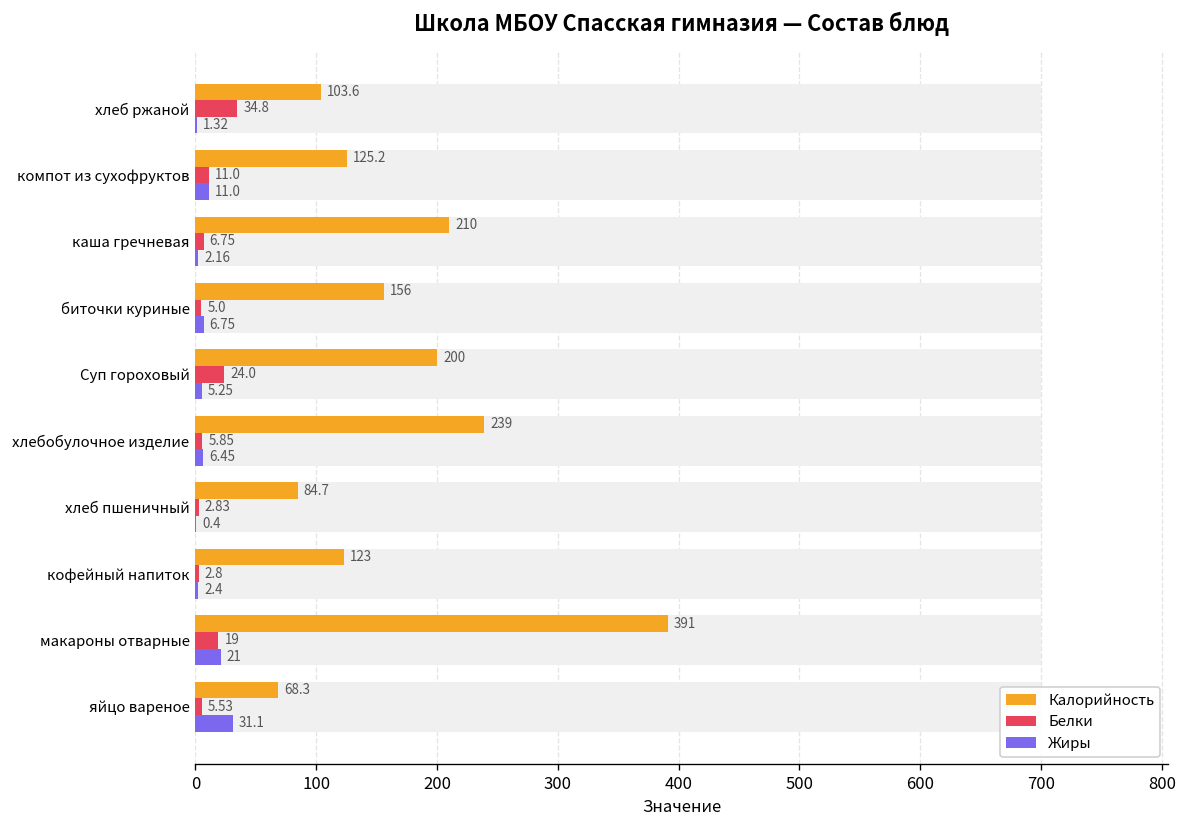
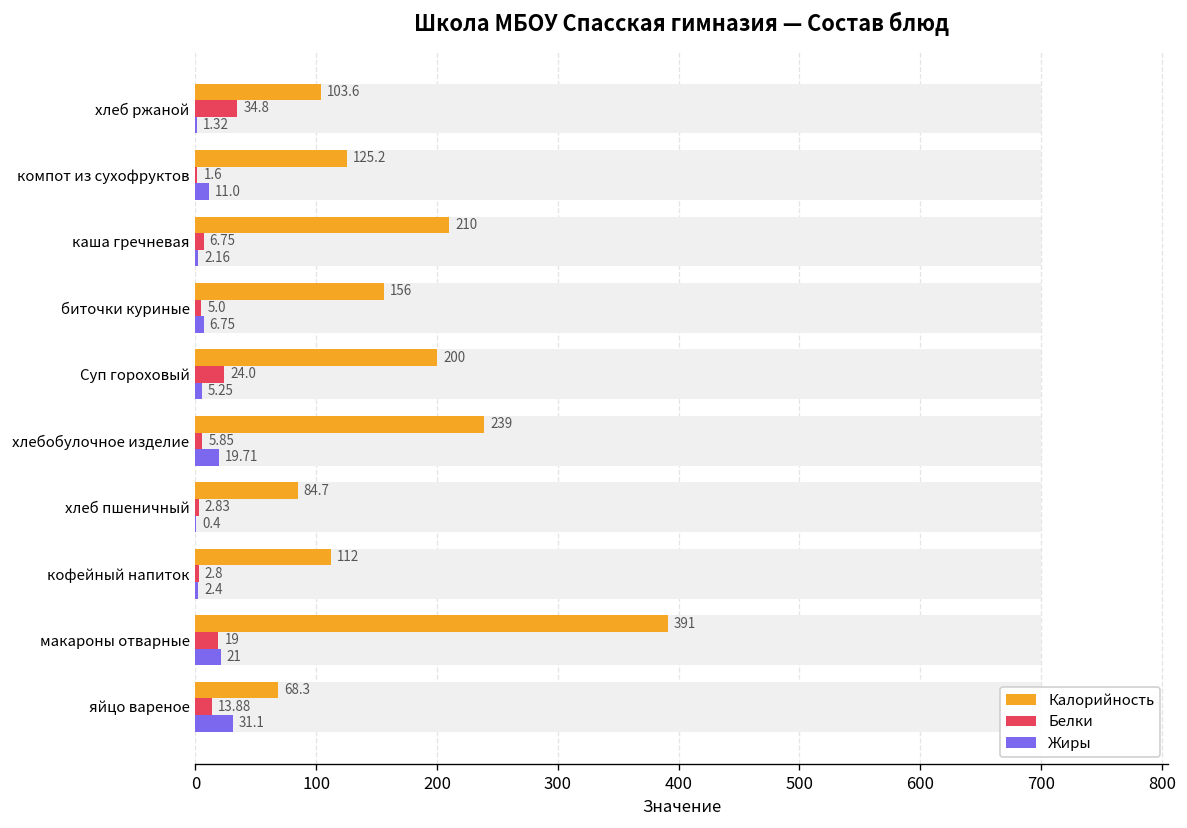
Белки, компот из сухофруктов: 11.0 -> 1.6
Жиры, хлебобулочное изделие: 6.45 -> 19.71
Калорийность, кофейный напиток: 123 -> 112
Белки, яйцо вареное: 5.53 -> 13.88
